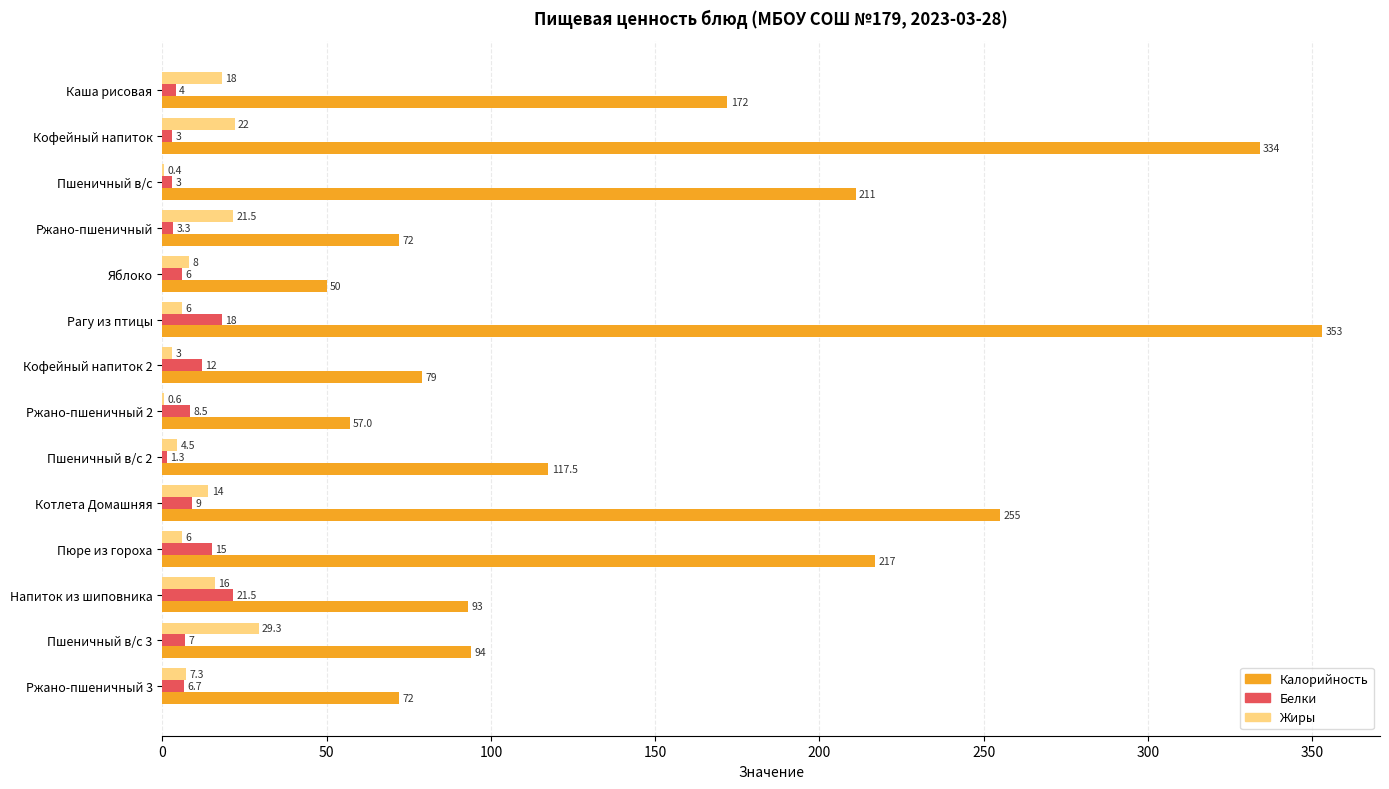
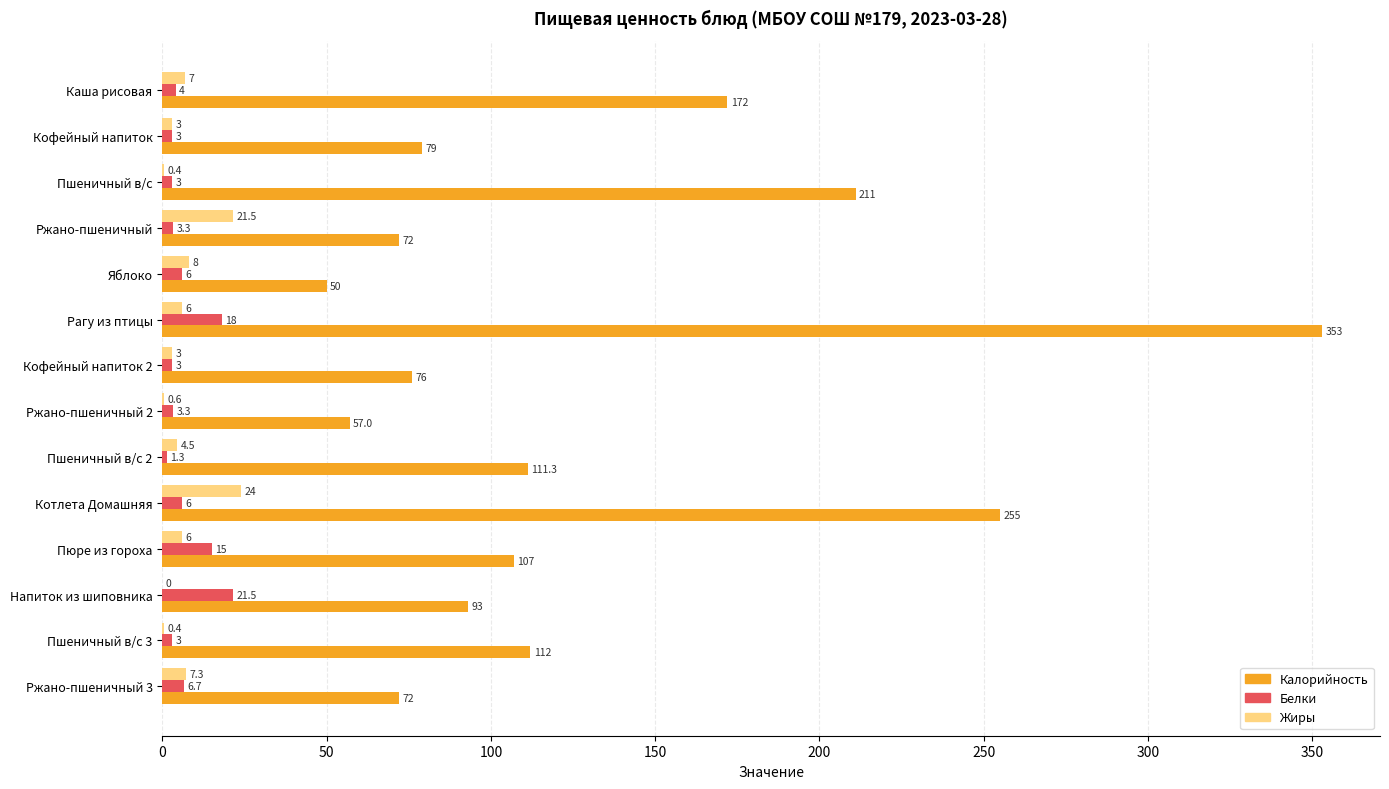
Жиры, Каша рисовая: 18 -> 7
Жиры, Кофейный напиток: 22 -> 3
Калорийность, Кофейный напиток: 334 -> 79
Белки, Кофейный напиток 2: 12 -> 3
Калорийность, Кофейный напиток 2: 79 -> 76
Белки, Ржано-пшеничный 2: 8.5 -> 3.3
Калорийность, Пшеничный в/с 2: 117.5 -> 111.3
Жиры, Котлета Домашняя: 14 -> 24
Белки, Котлета Домашняя: 9 -> 6
Калорийность, Пюре из гороха: 217 -> 107
Жиры, Напиток из шиповника: 16 -> 0
Жиры, Пшеничный в/с 3: 29.3 -> 0.4
Белки, Пшеничный в/с 3: 7 -> 3
Калорийность, Пшеничный в/с 3: 94 -> 112
